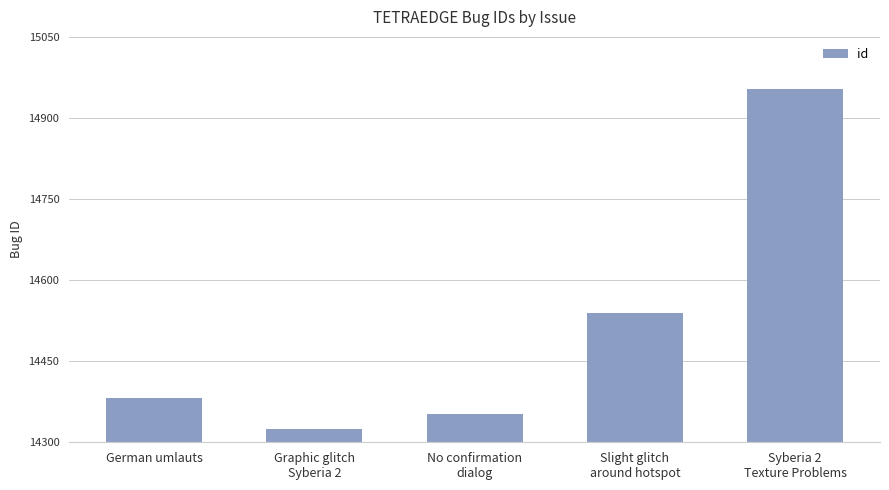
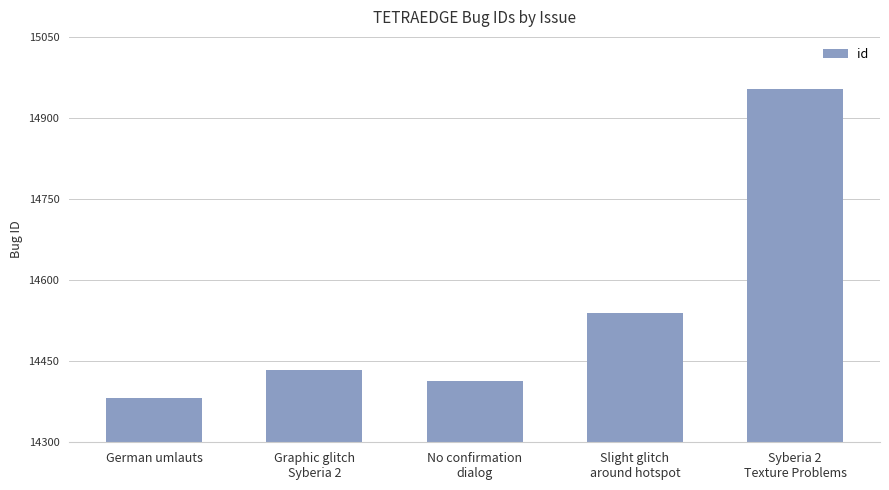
Graphic glitch Syberia 2: 14330 -> 14430
No confirmation dialog: 14350 -> 14410
